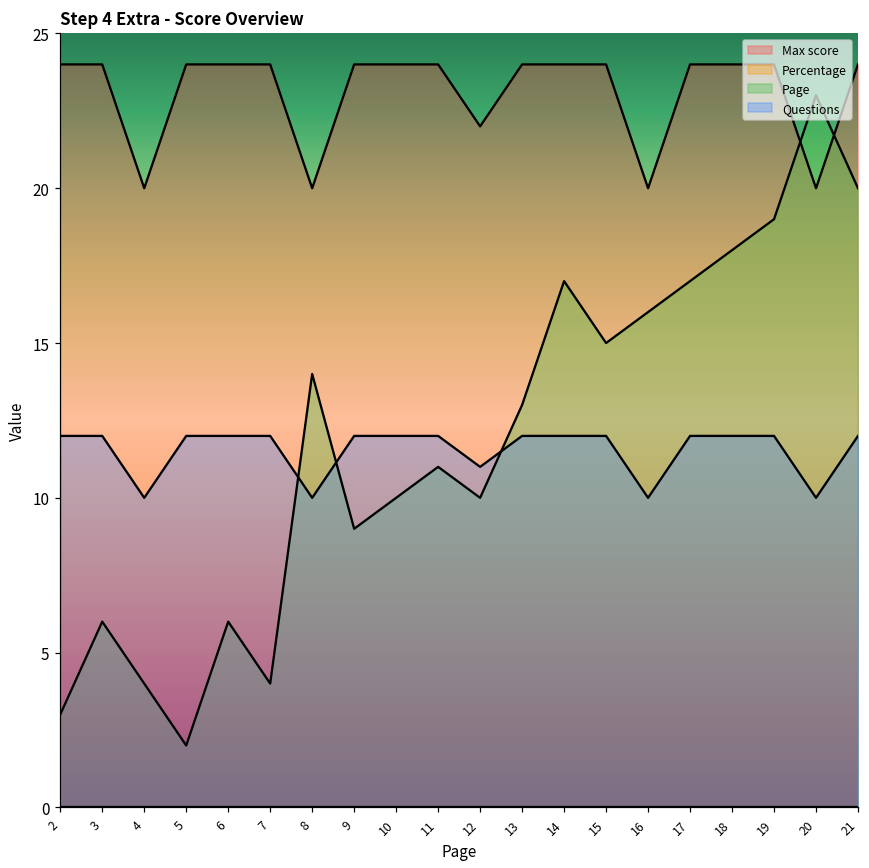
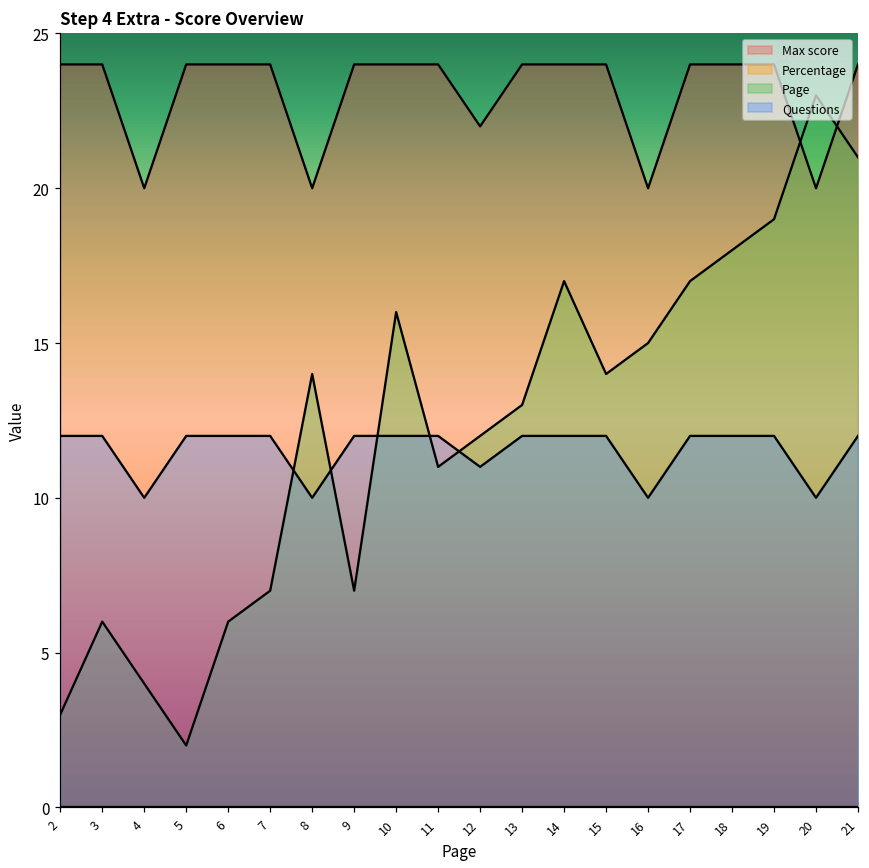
Page, 7: 4 -> 7
Page, 9: 9 -> 7
Page, 10: 10 -> 16
Page, 12: 10 -> 12
Page, 15: 15 -> 14
Page, 16: 16 -> 15
Page, 21: 20 -> 21
